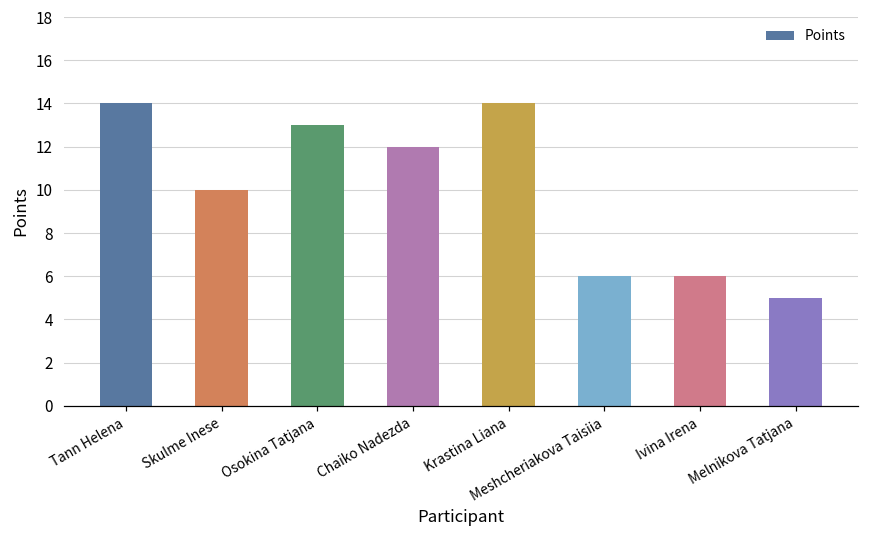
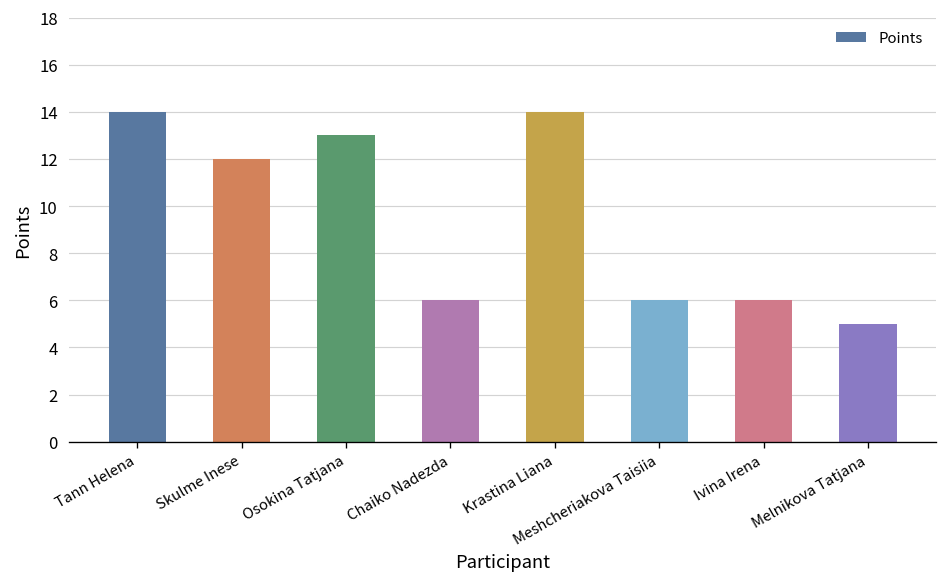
Skulme Inese: 10 -> 12
Chaiko Nadezda: 12 -> 6
